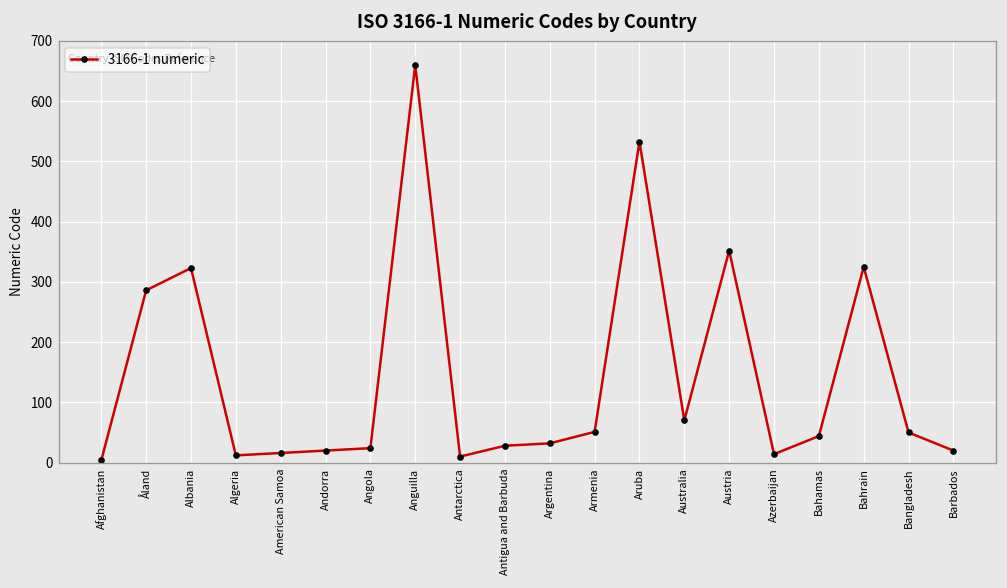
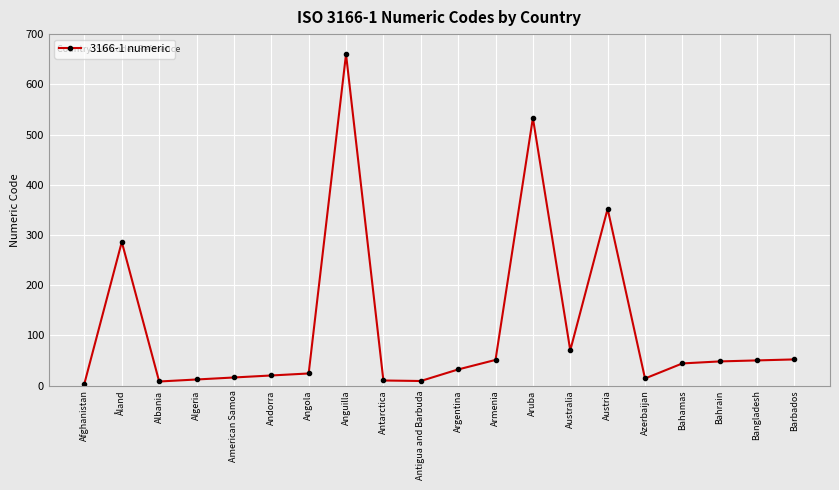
Albania: 320 -> 10
Antigua and Barbuda: 30 -> 10
Bahrain: 330 -> 50
Barbados: 20 -> 50
